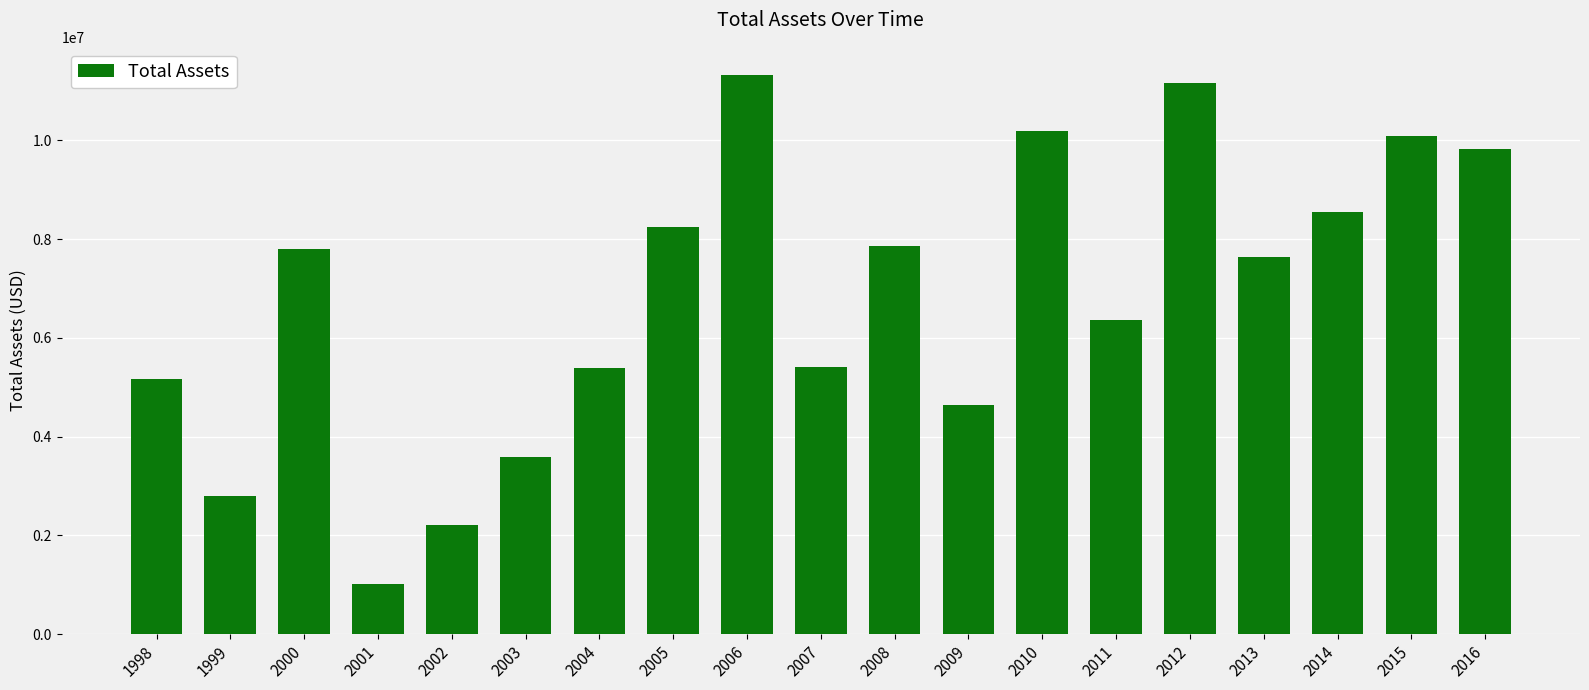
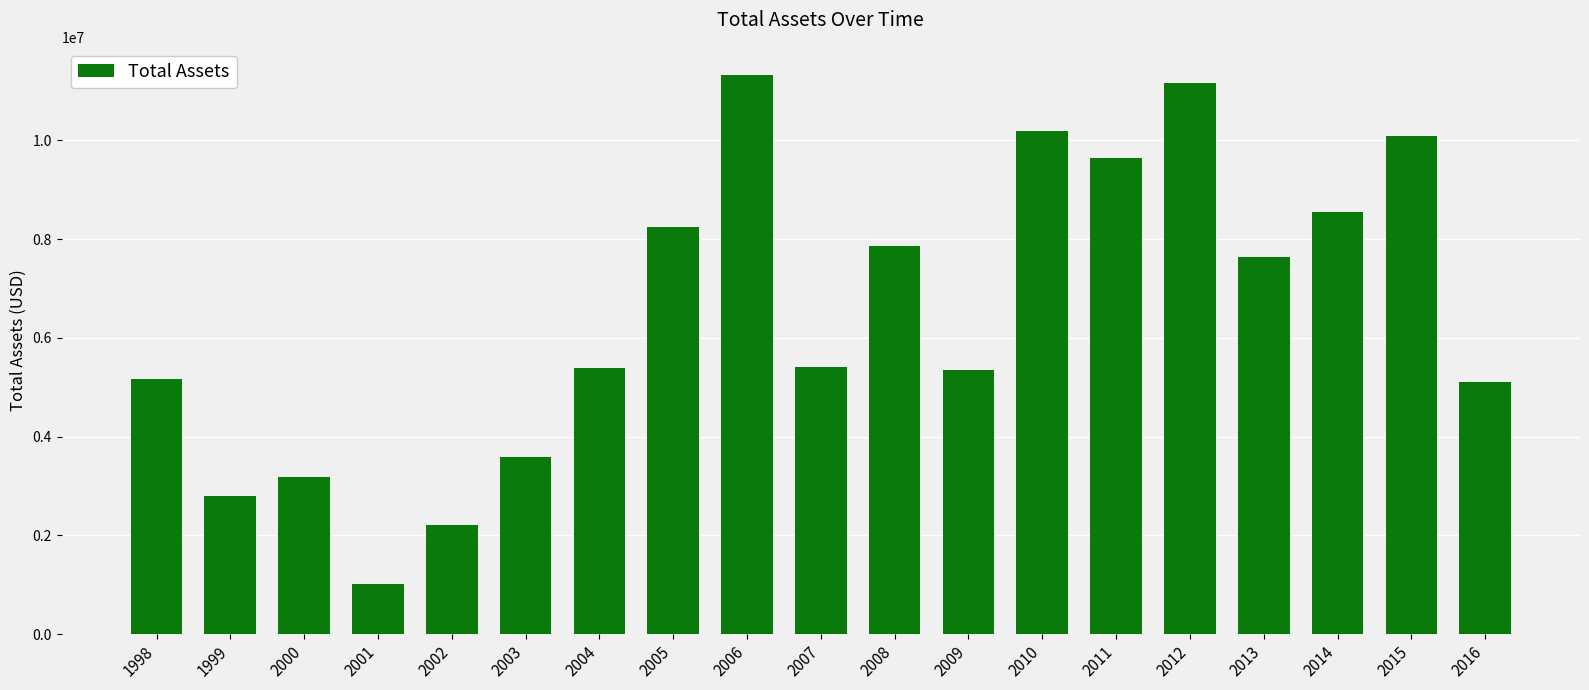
2000: 7800000 -> 3200000
2009: 4600000 -> 5300000
2011: 6400000 -> 9600000
2016: 9800000 -> 5100000
